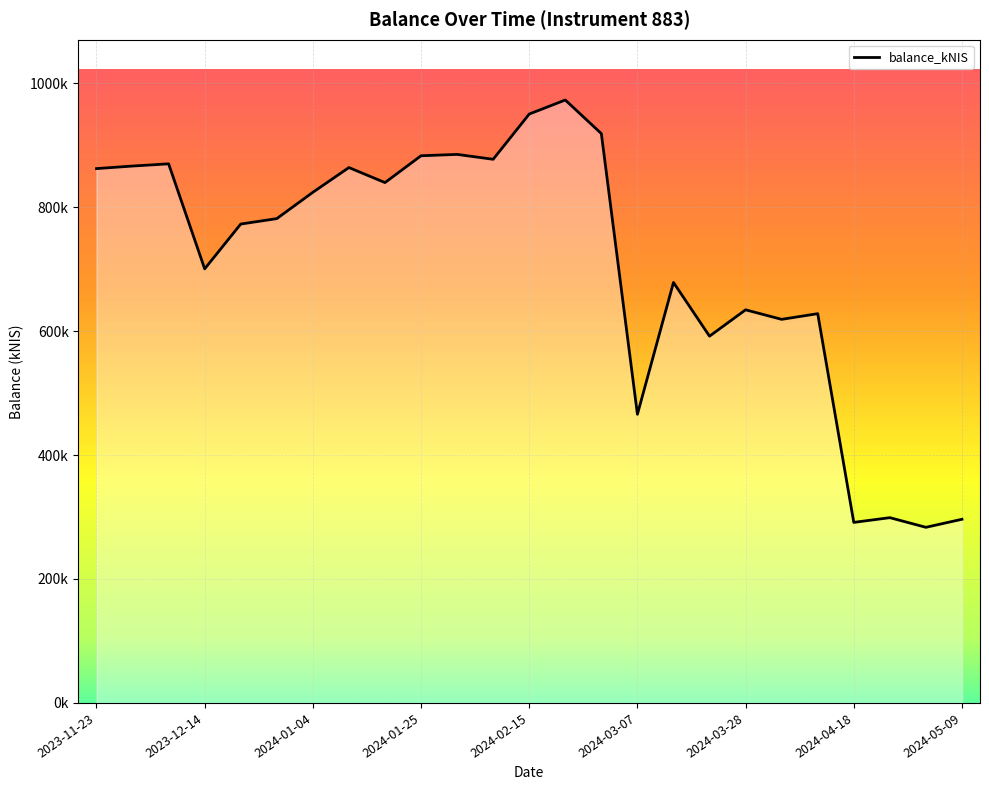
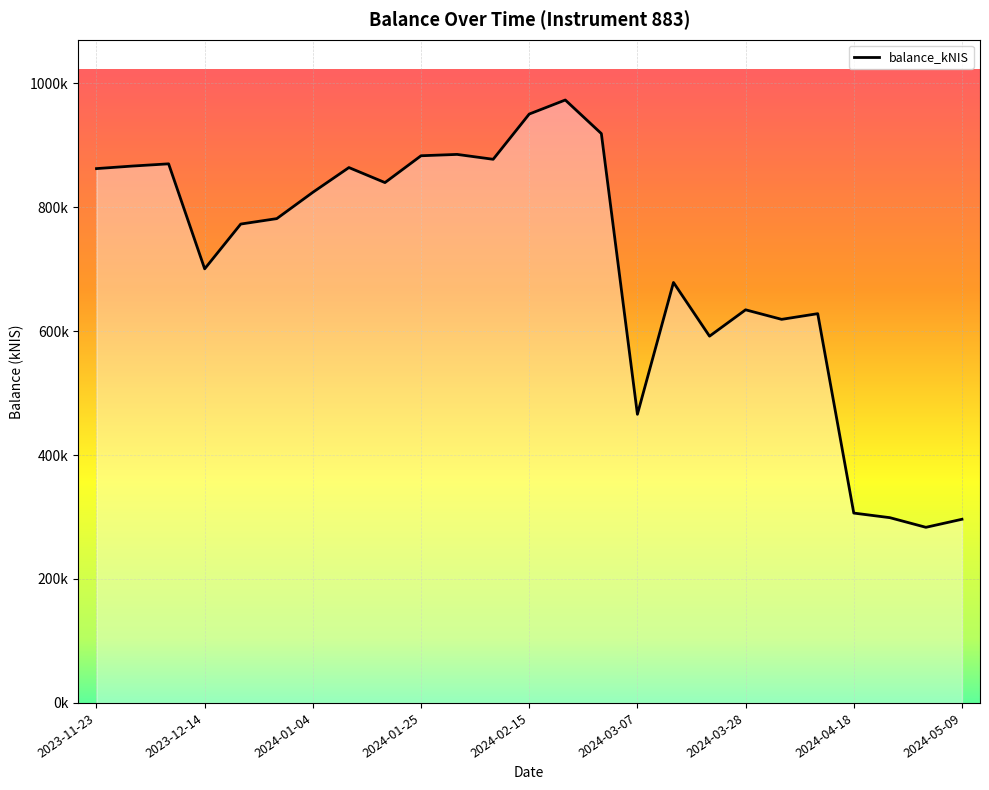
2024-04-18: 290000 -> 310000
